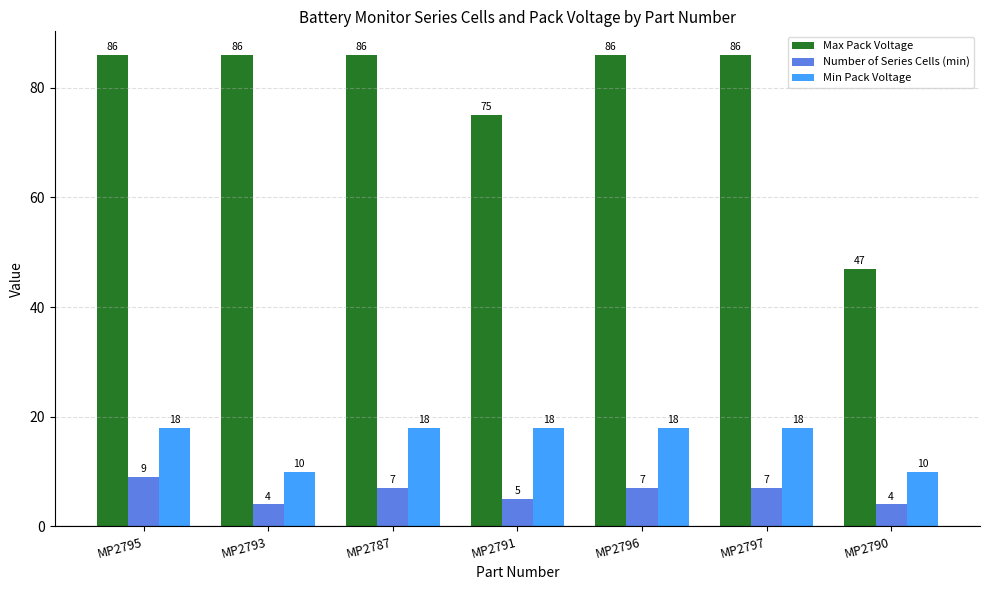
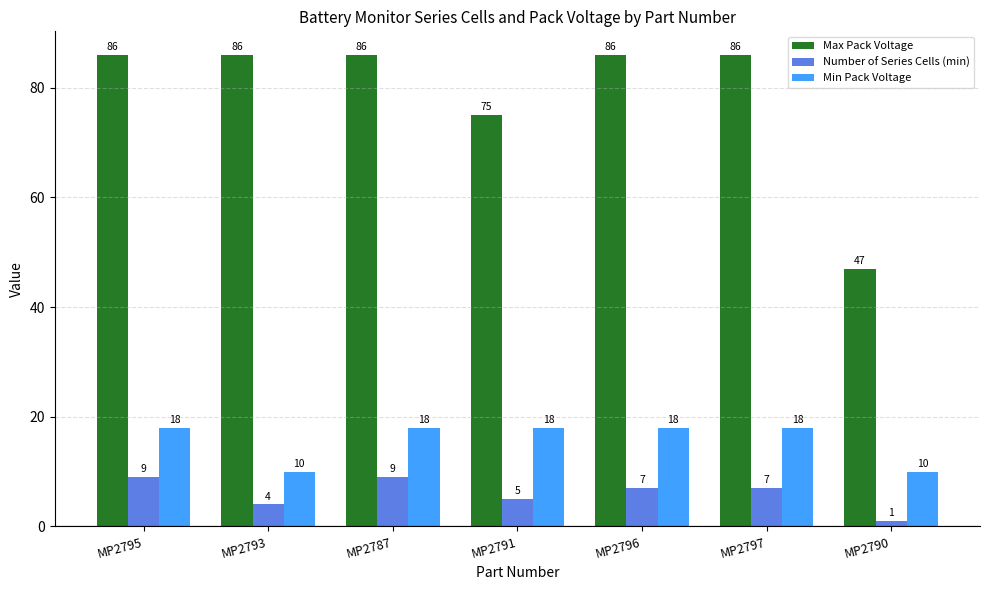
Number of Series Cells (min), MP2787: 7 -> 9
Number of Series Cells (min), MP2790: 4 -> 1
